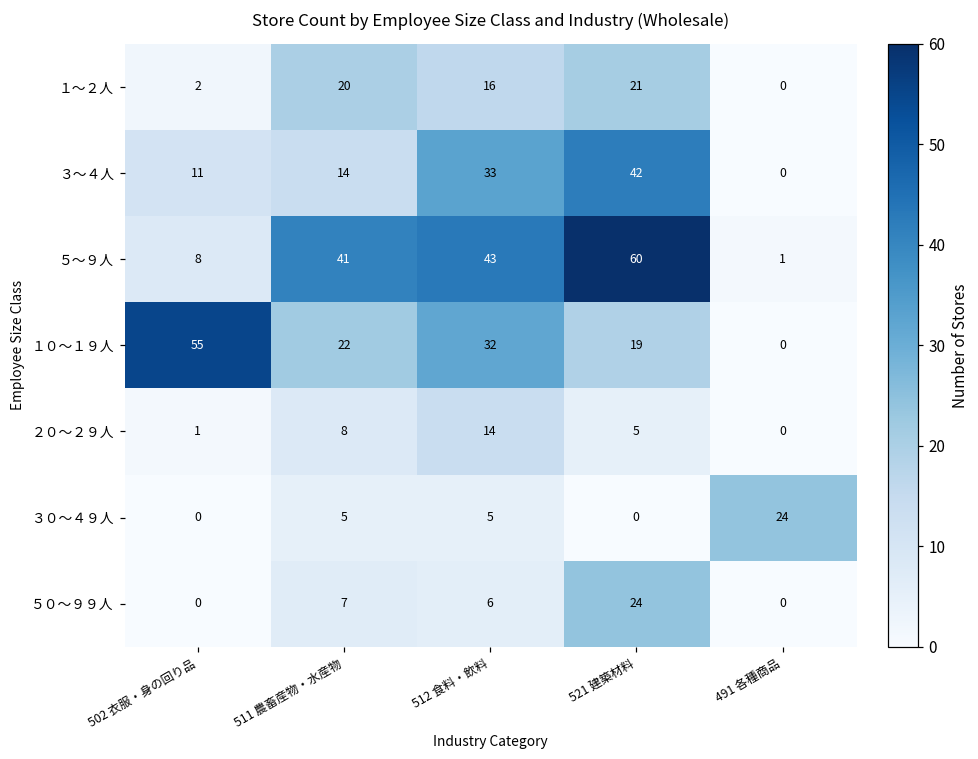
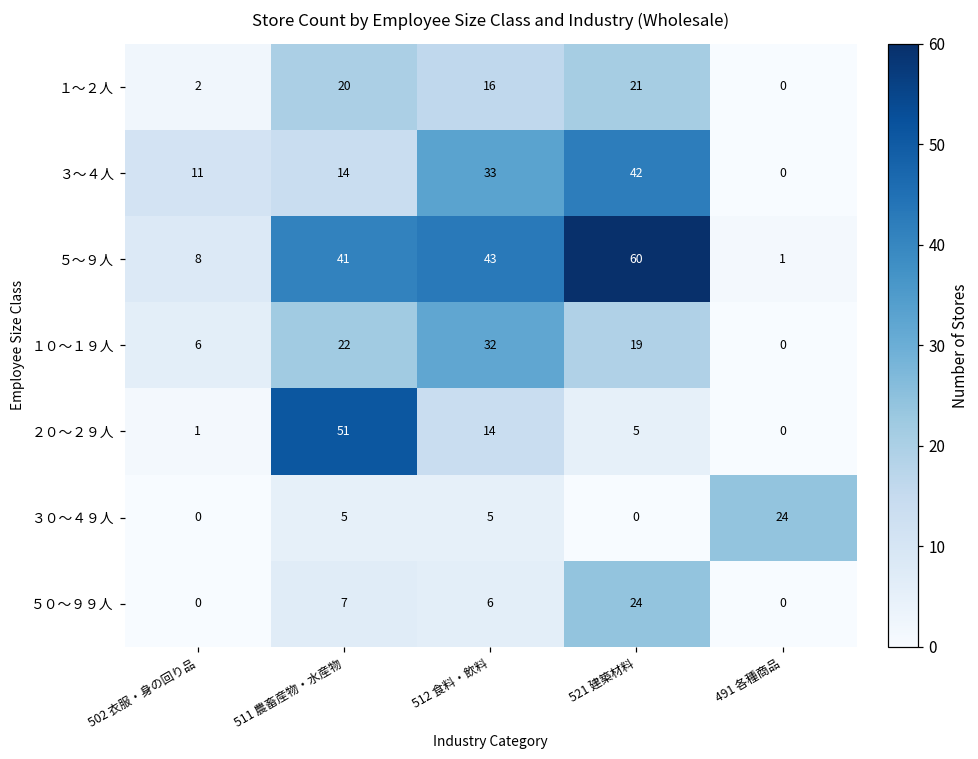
１０～１９人, 502 衣服・身の回り品: 55 -> 6
２０～２９人, 511 農畜産物・水産物: 8 -> 51
